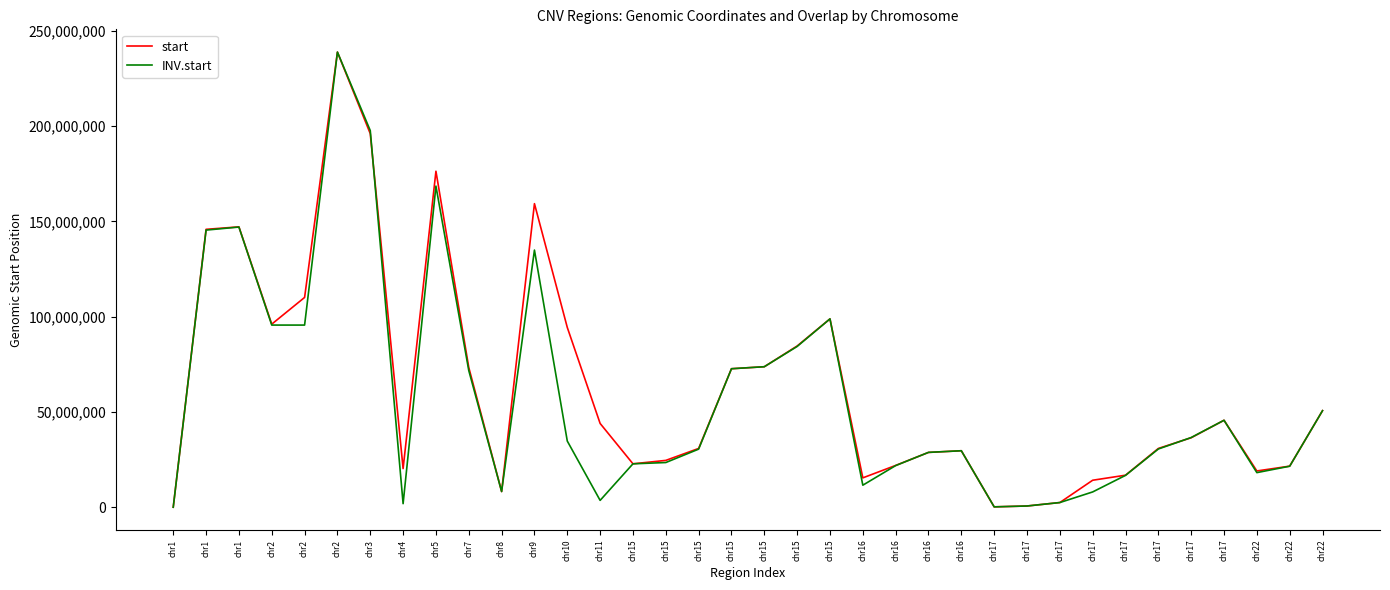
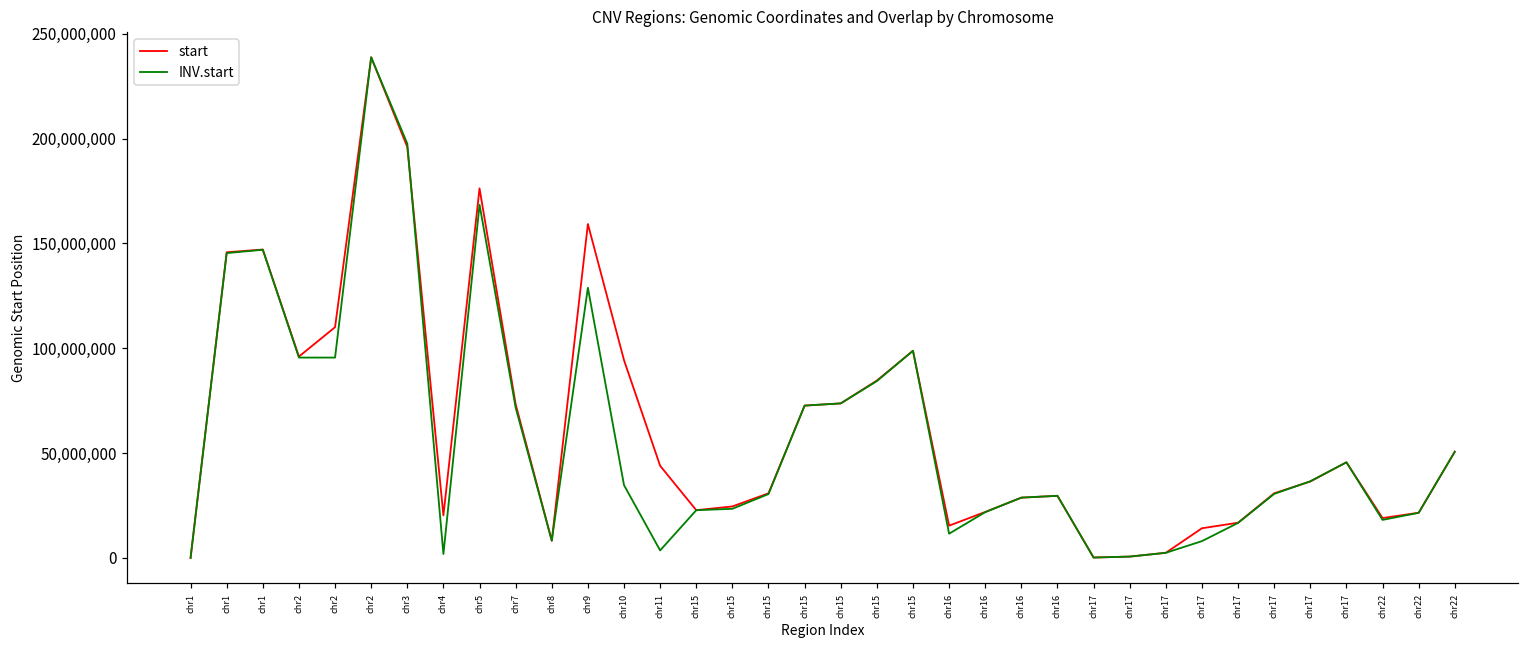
INV.start, chr9: 135,000,000 -> 129,000,000
